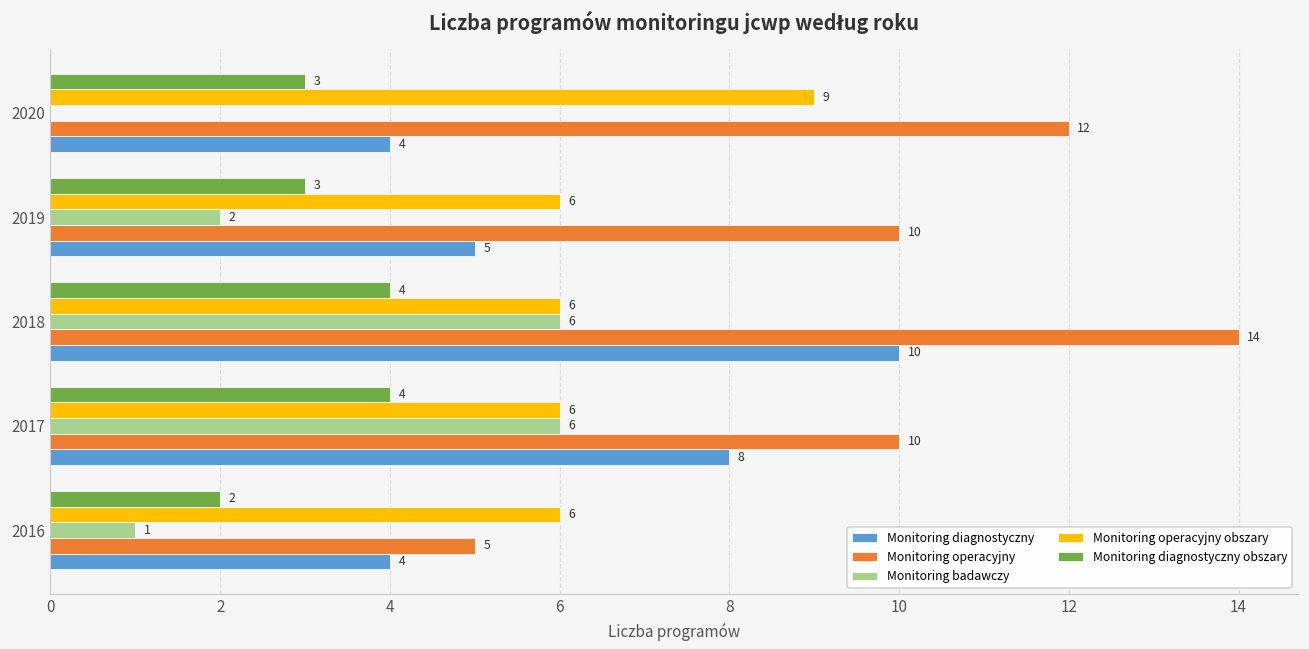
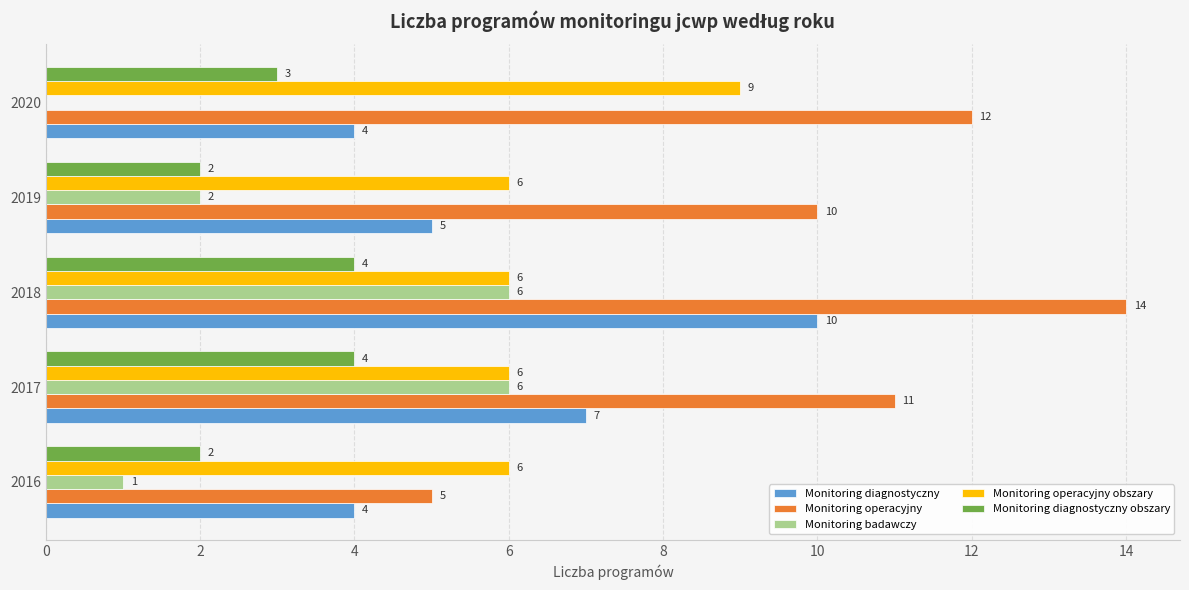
Monitoring diagnostyczny obszary, 2019: 3 -> 2
Monitoring operacyjny, 2017: 10 -> 11
Monitoring diagnostyczny, 2017: 8 -> 7
